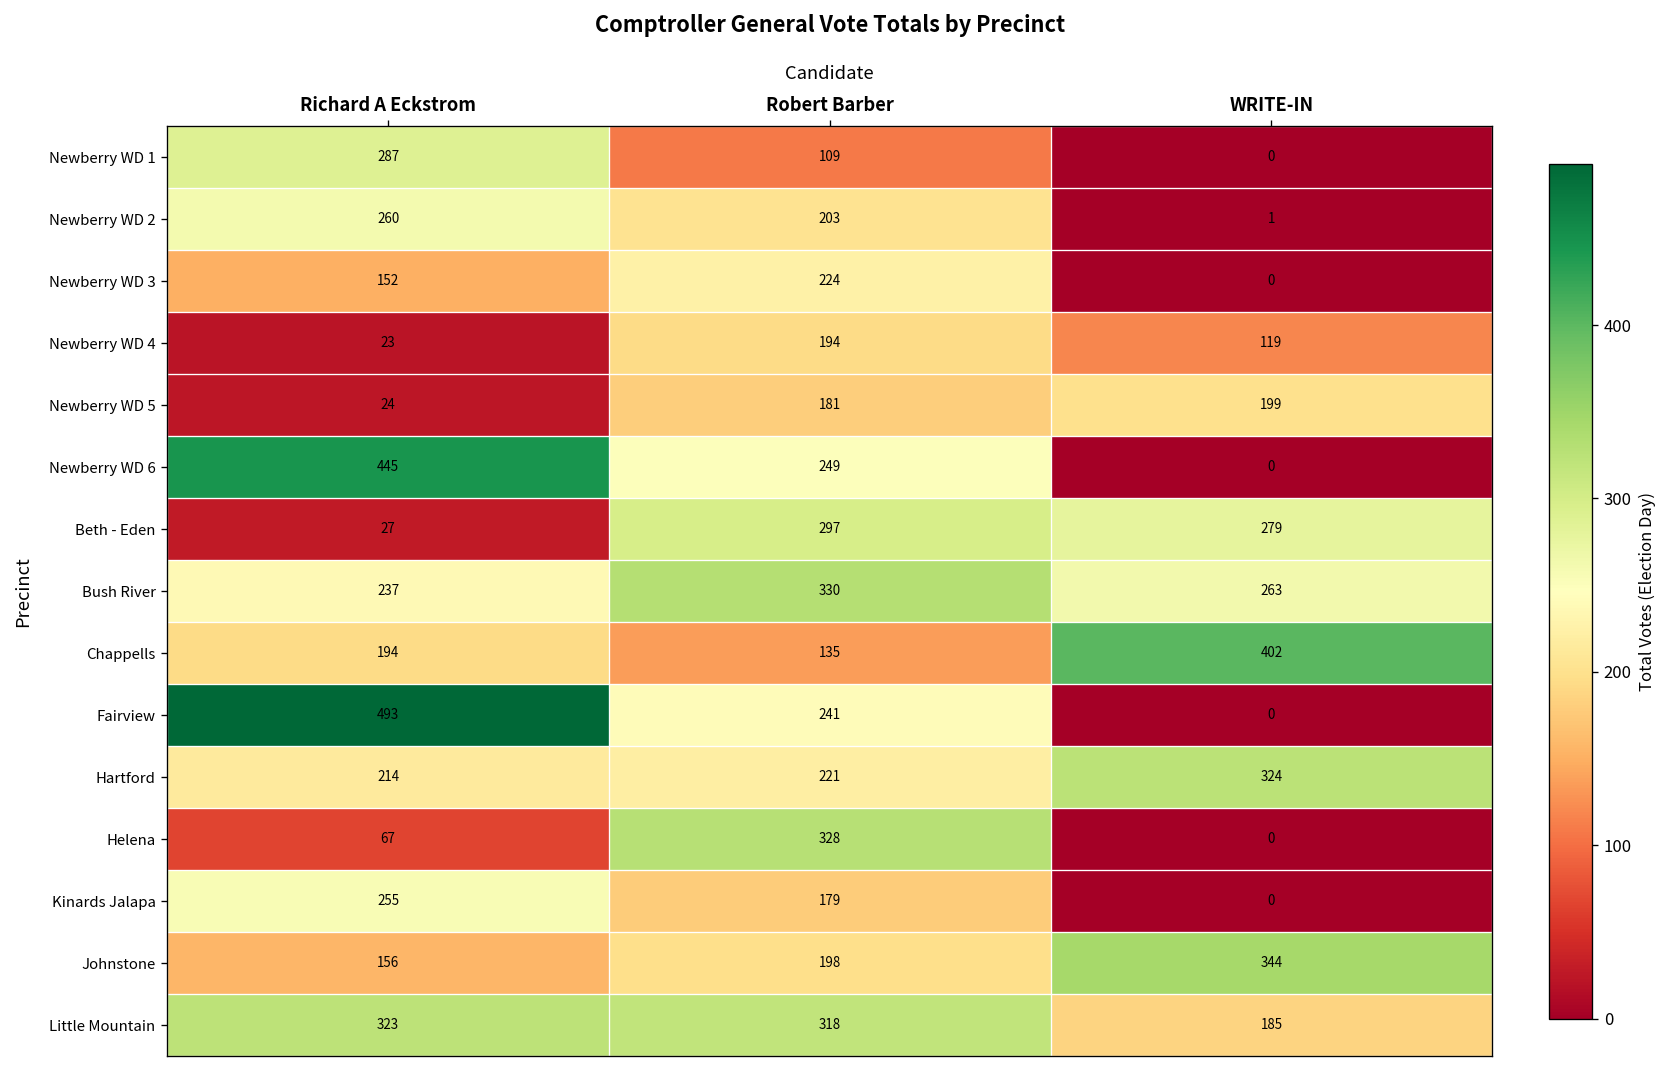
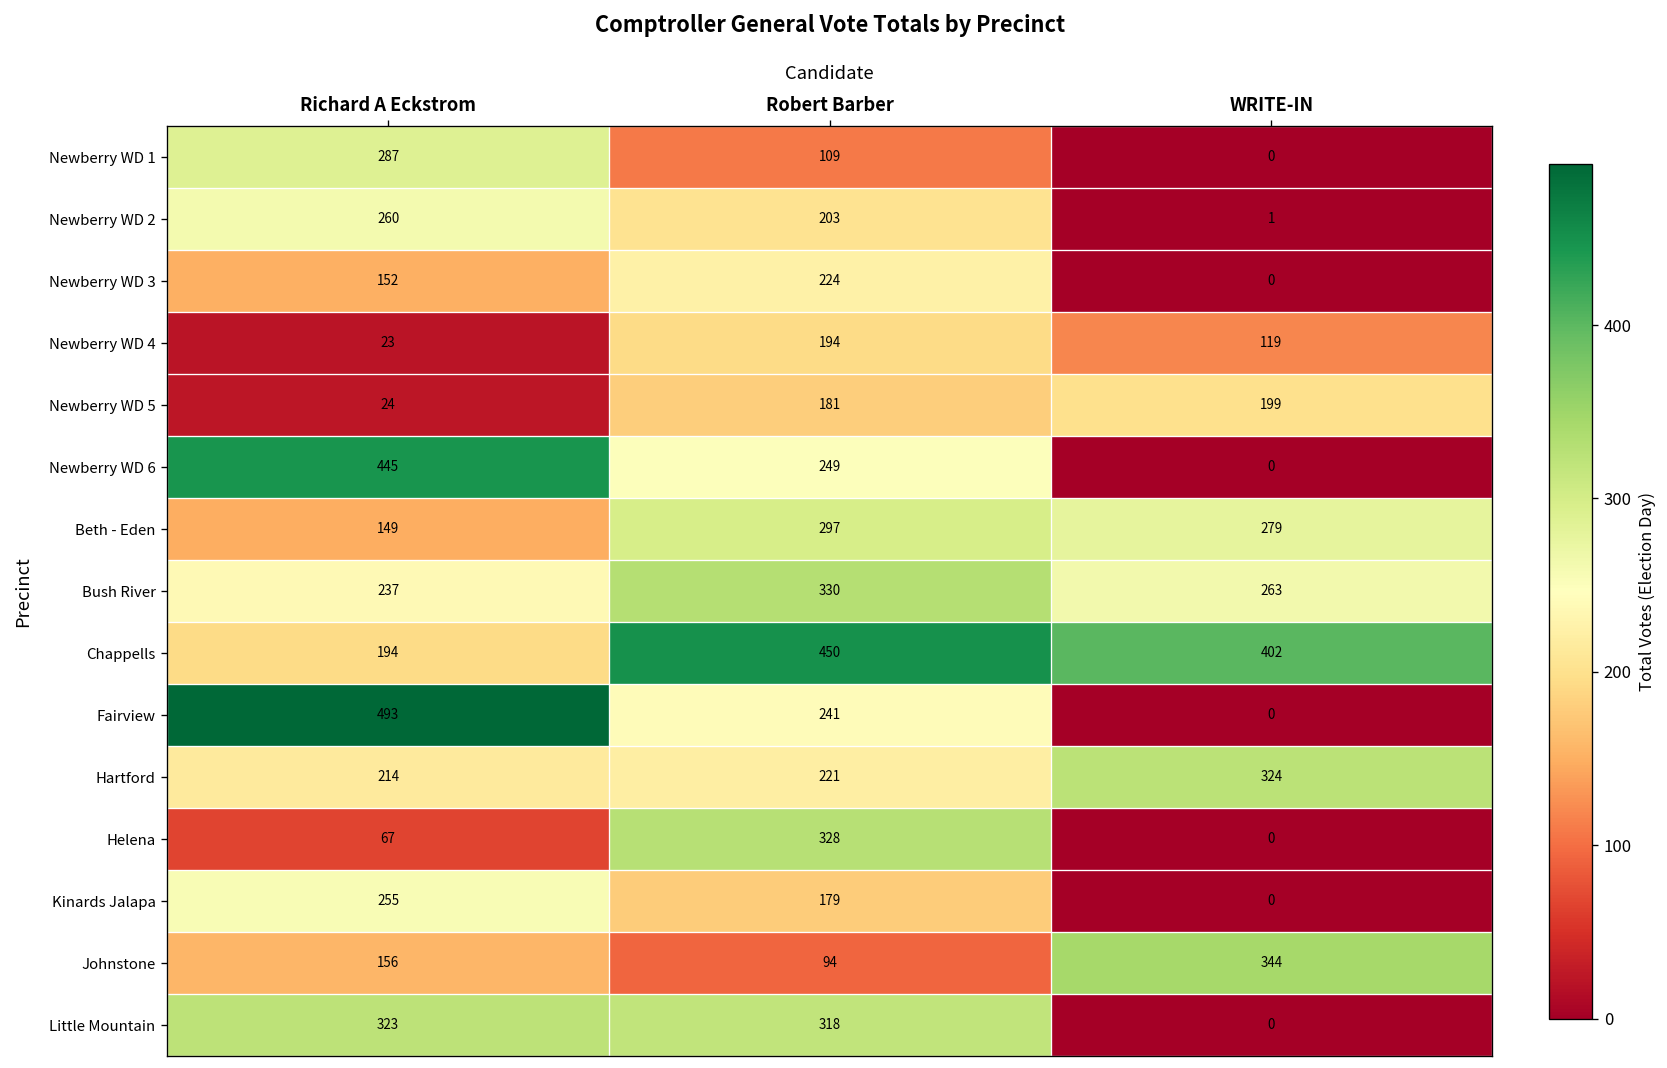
Beth - Eden, Richard A Eckstrom: 27 -> 149
Chappells, Robert Barber: 135 -> 450
Johnstone, Robert Barber: 198 -> 94
Little Mountain, WRITE-IN: 185 -> 0
